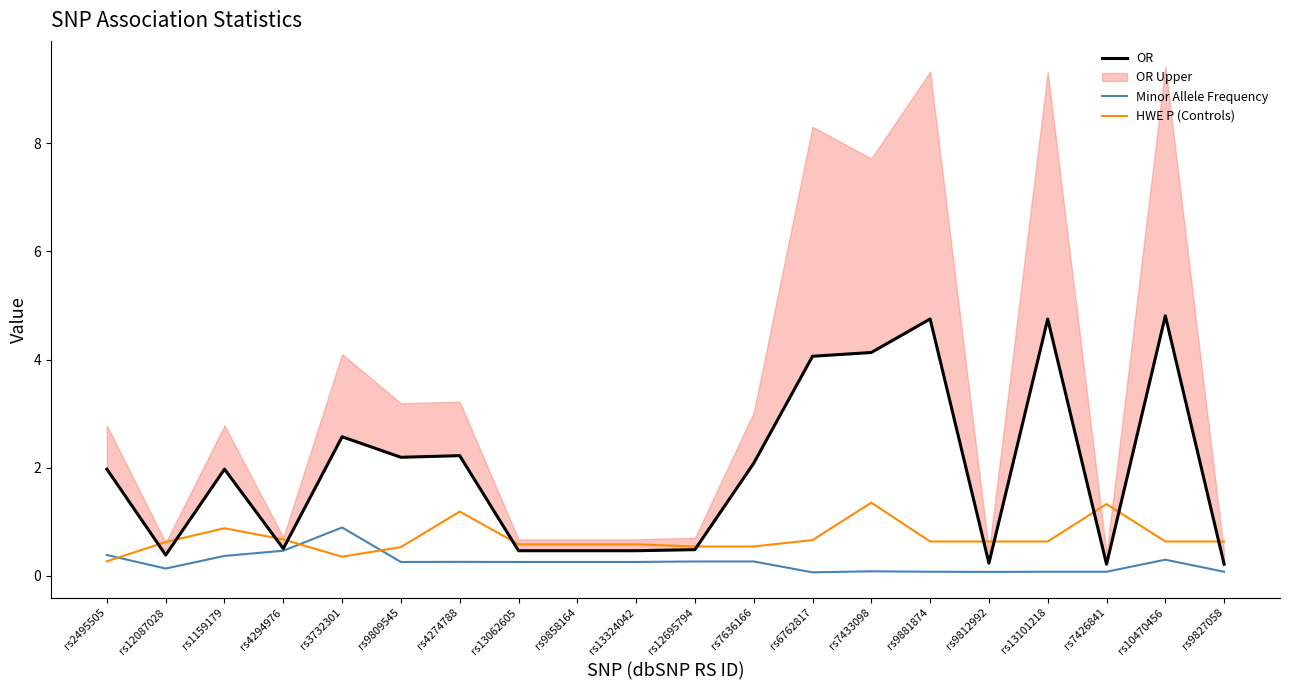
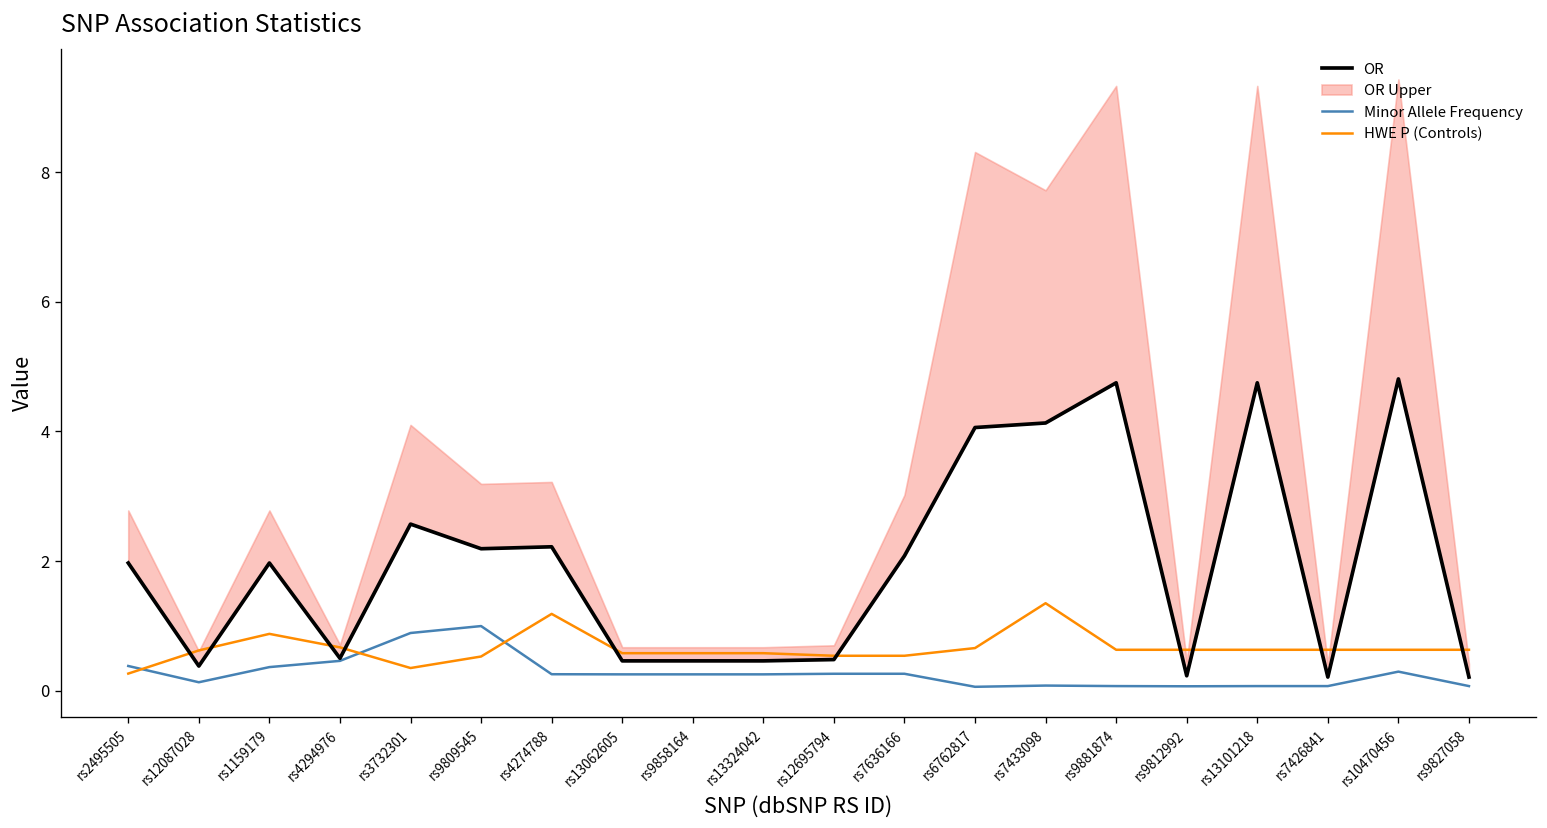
Minor Allele Frequency, rs9809545: 0.3 -> 1.0
HWE P (Controls), rs7426841: 1.3 -> 0.6
